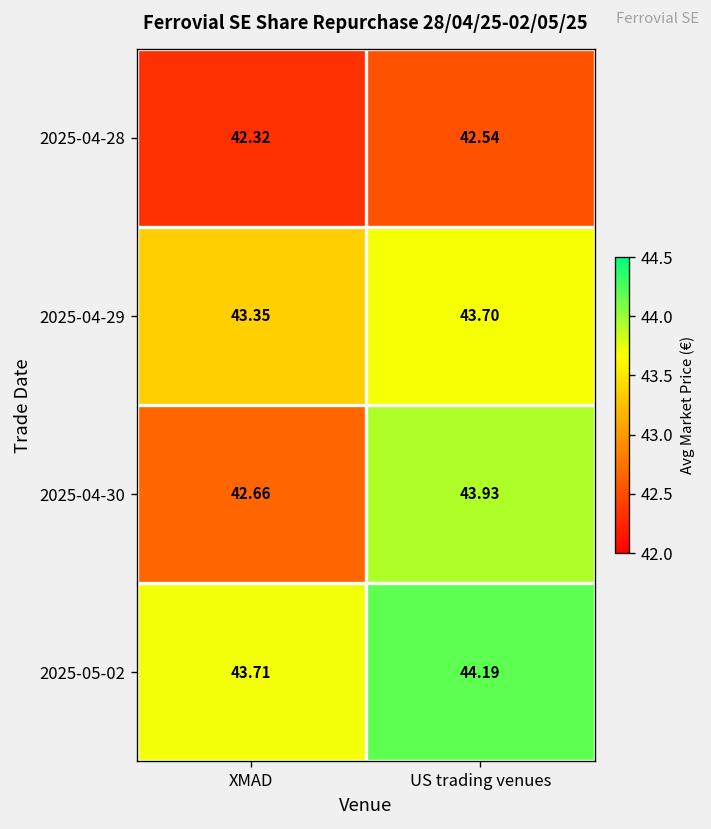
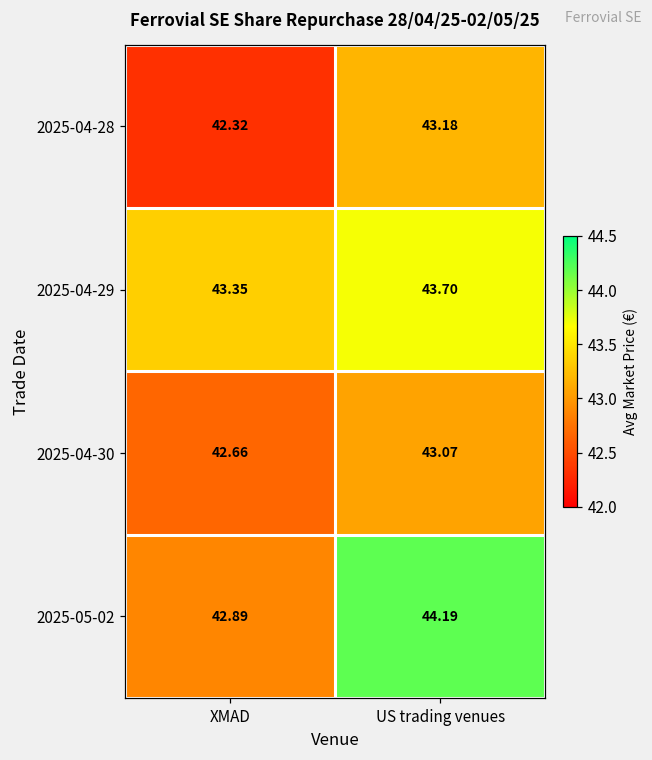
2025-04-28, US trading venues: 42.54 -> 43.18
2025-04-30, US trading venues: 43.93 -> 43.07
2025-05-02, XMAD: 43.71 -> 42.89
